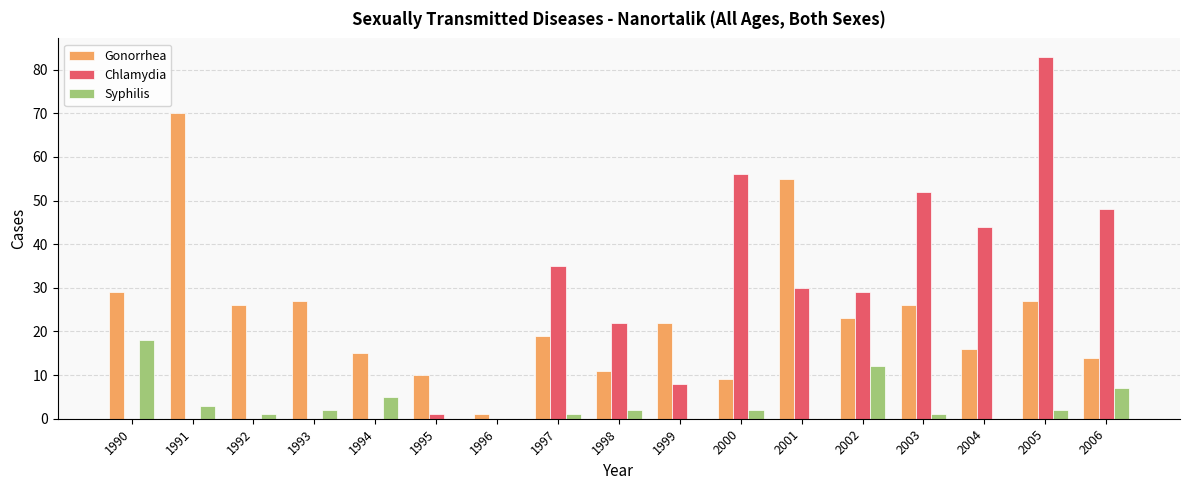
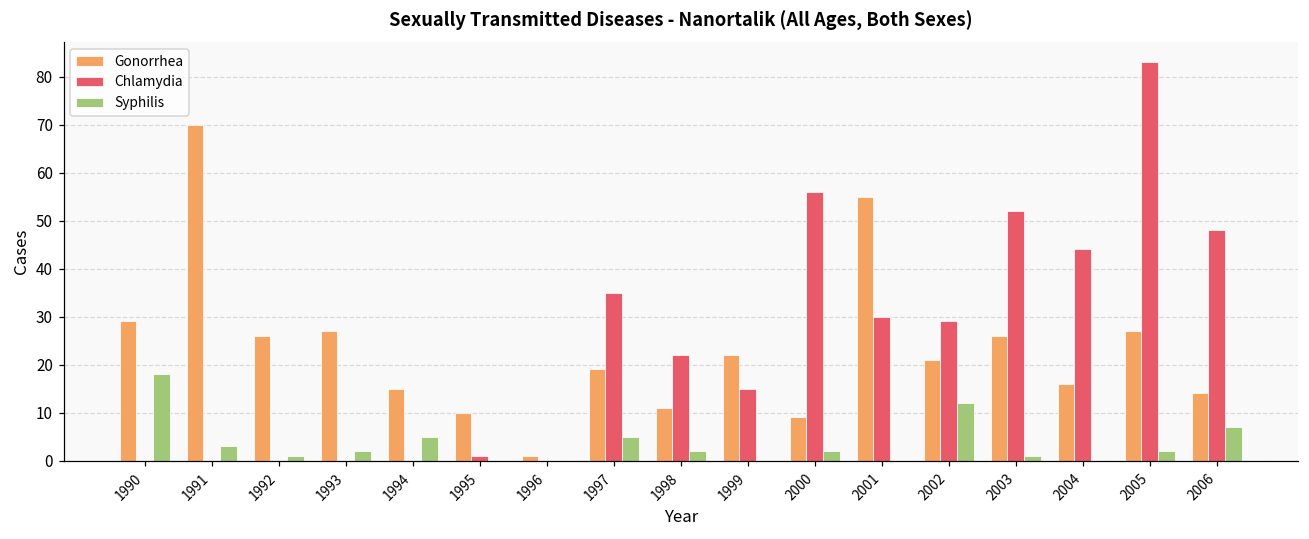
Syphilis, 1997: 1 -> 5
Chlamydia, 1999: 8 -> 15
Gonorrhea, 2002: 23 -> 21
